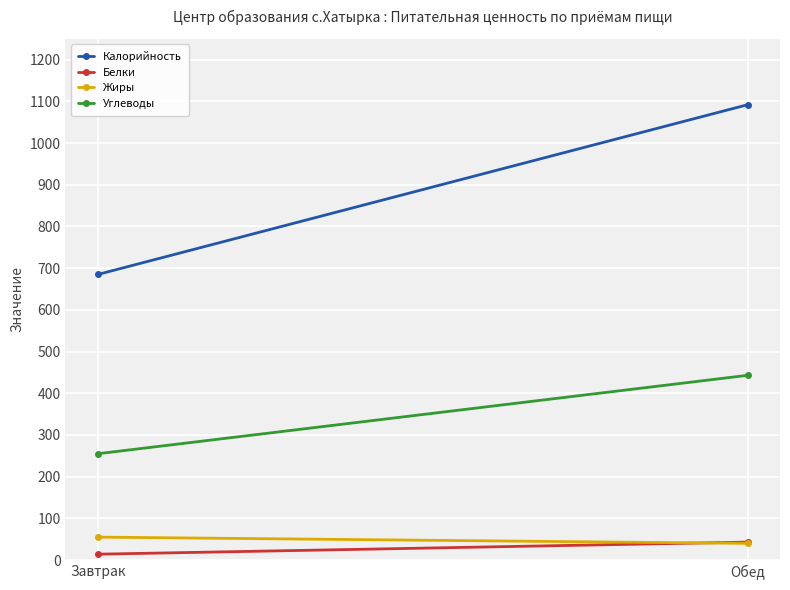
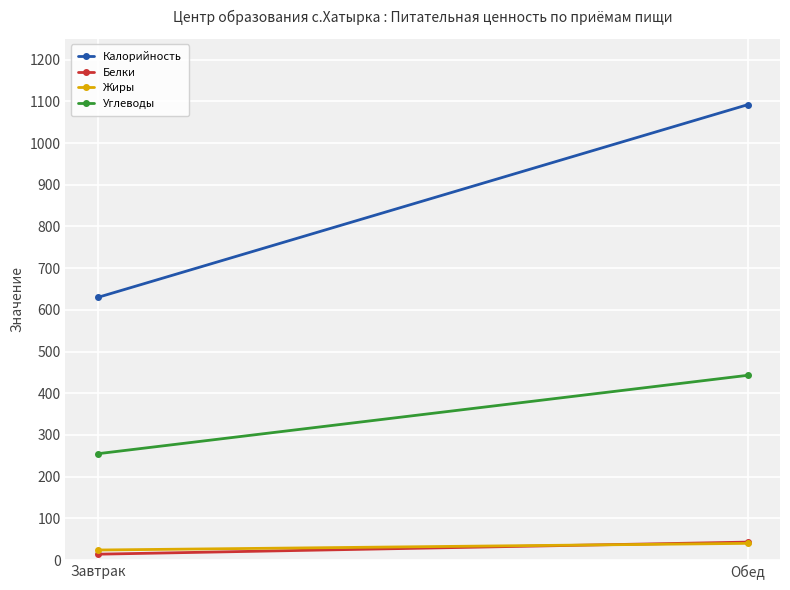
Калорийность, Завтрак: 690 -> 630
Жиры, Завтрак: 60 -> 20
